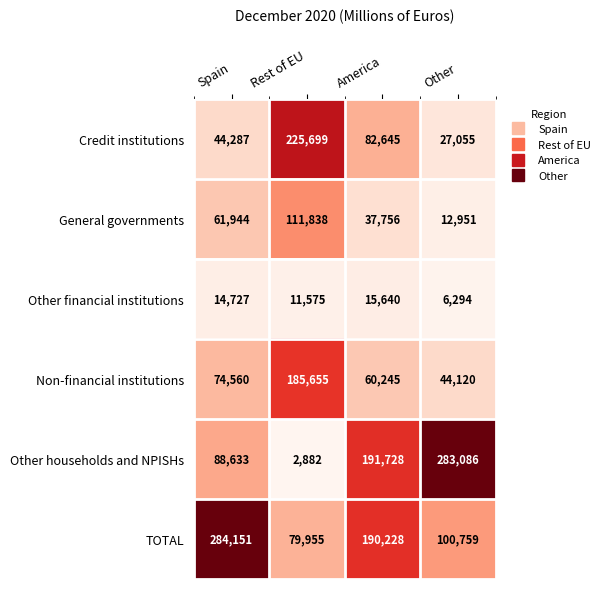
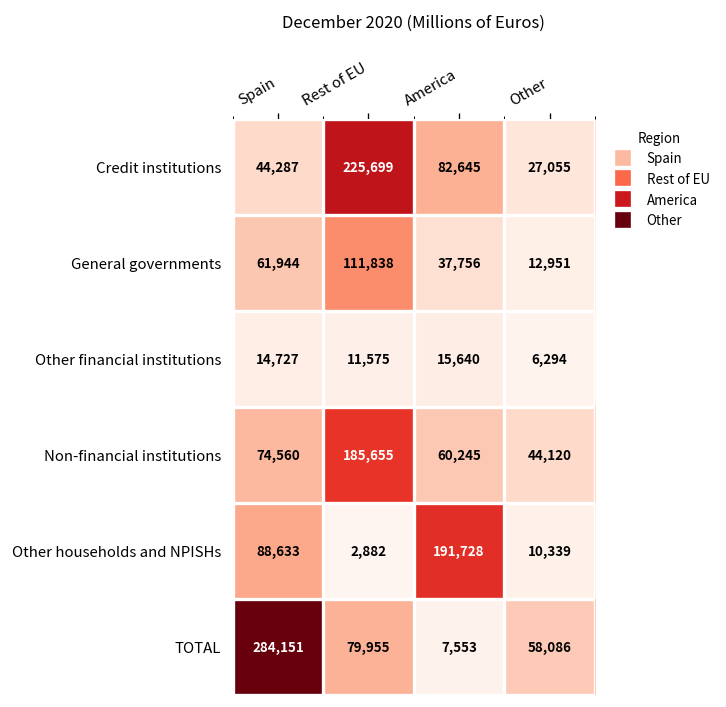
Other households and NPISHs, Other: 283,086 -> 10,339
TOTAL, America: 190,228 -> 7,553
TOTAL, Other: 100,759 -> 58,086
